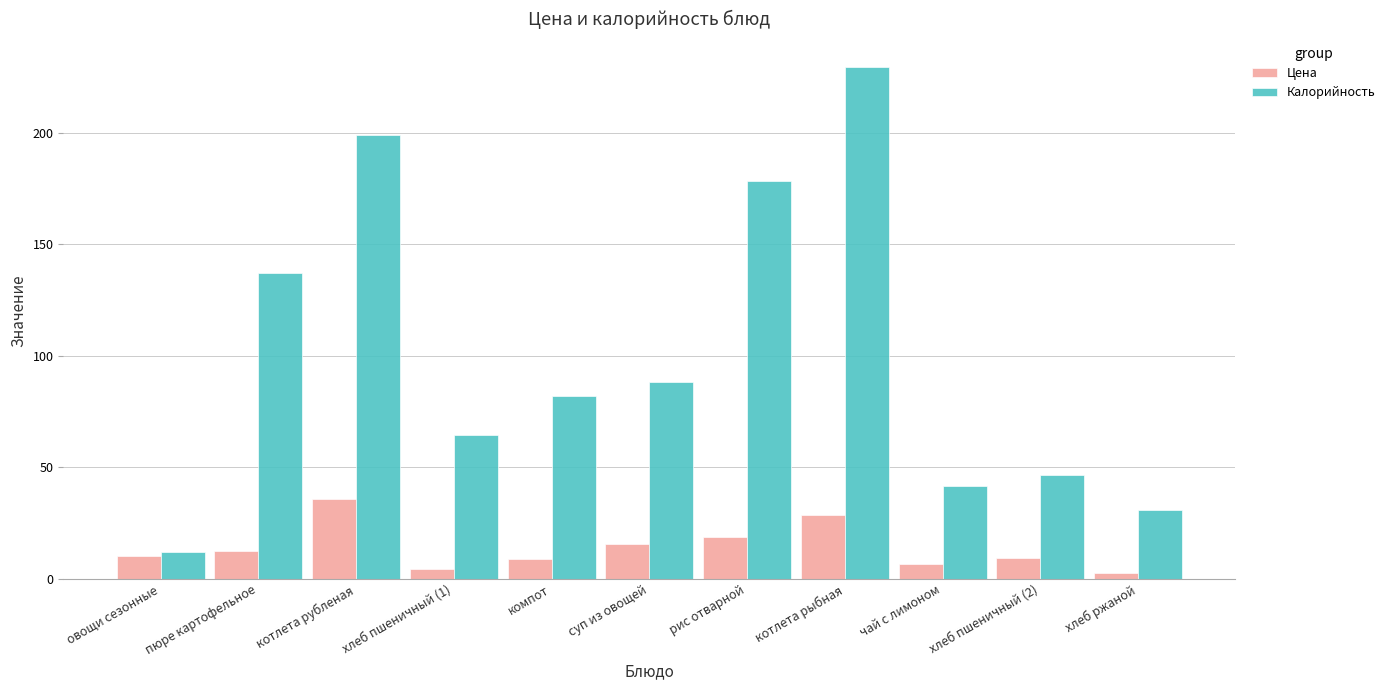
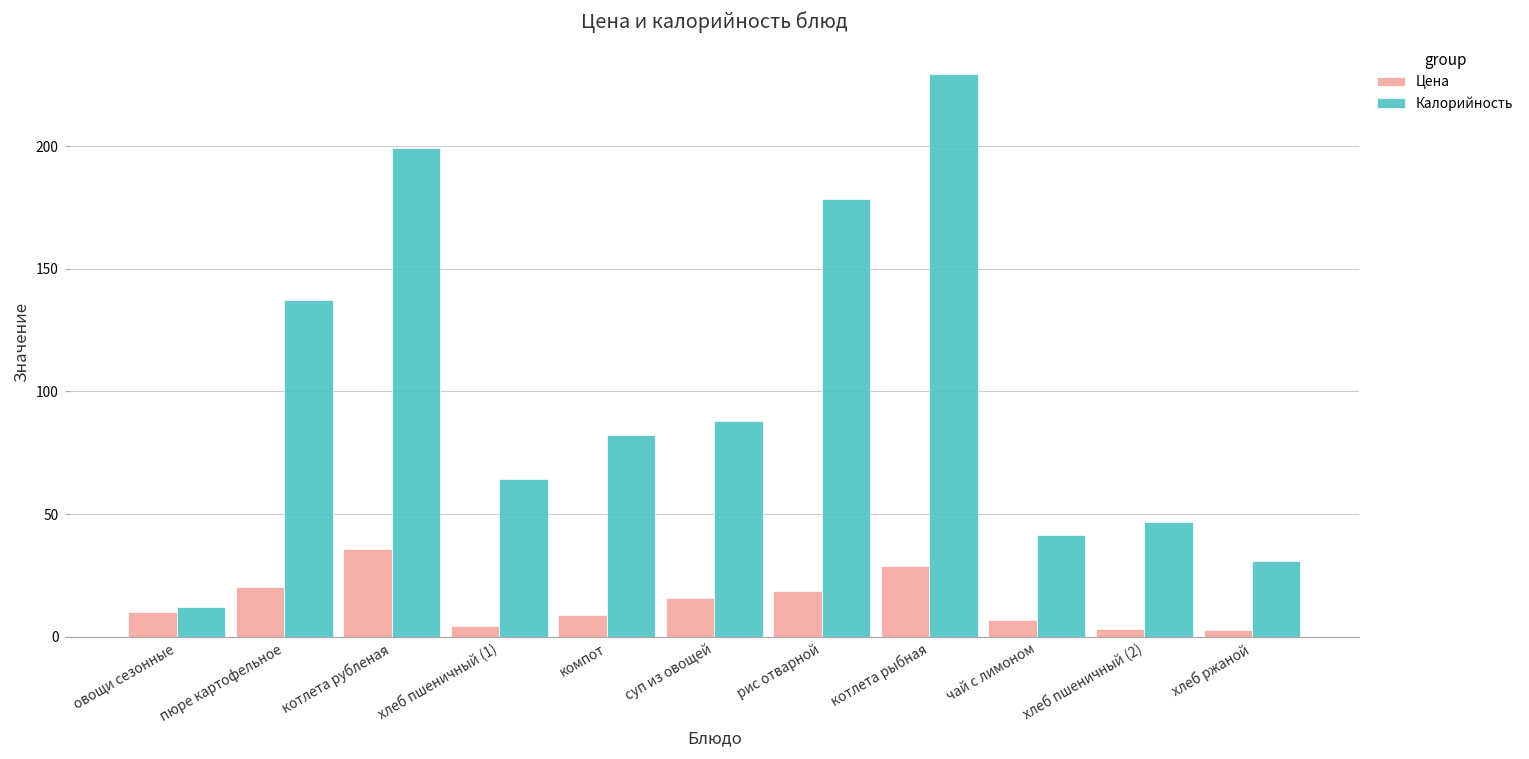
Цена, пюре картофельное: 12 -> 20
Цена, хлеб пшеничный (2): 9 -> 3
